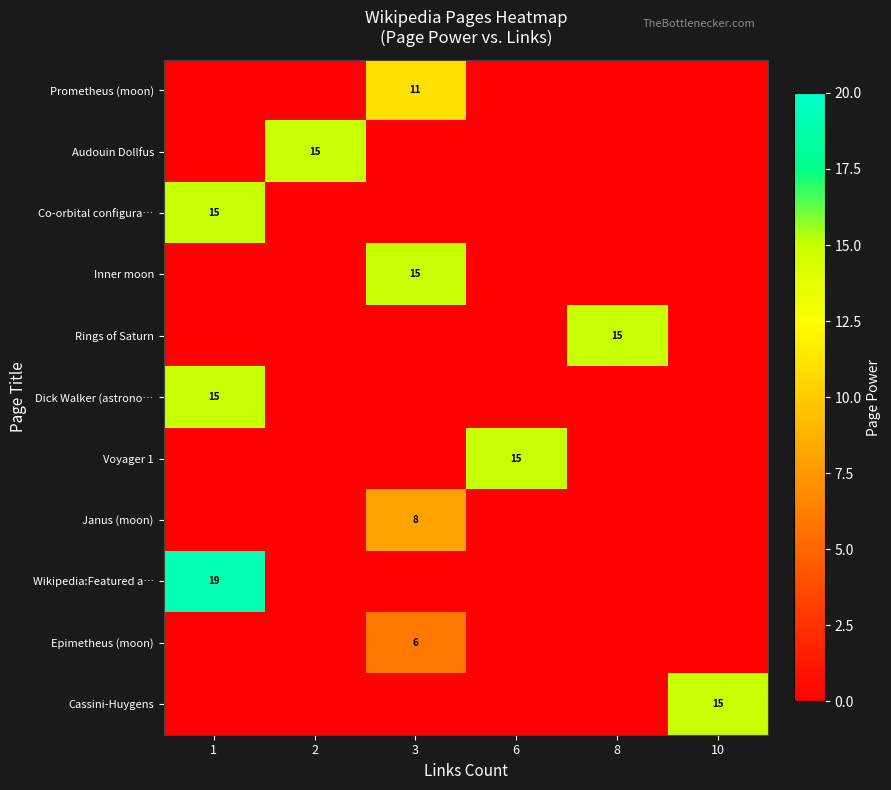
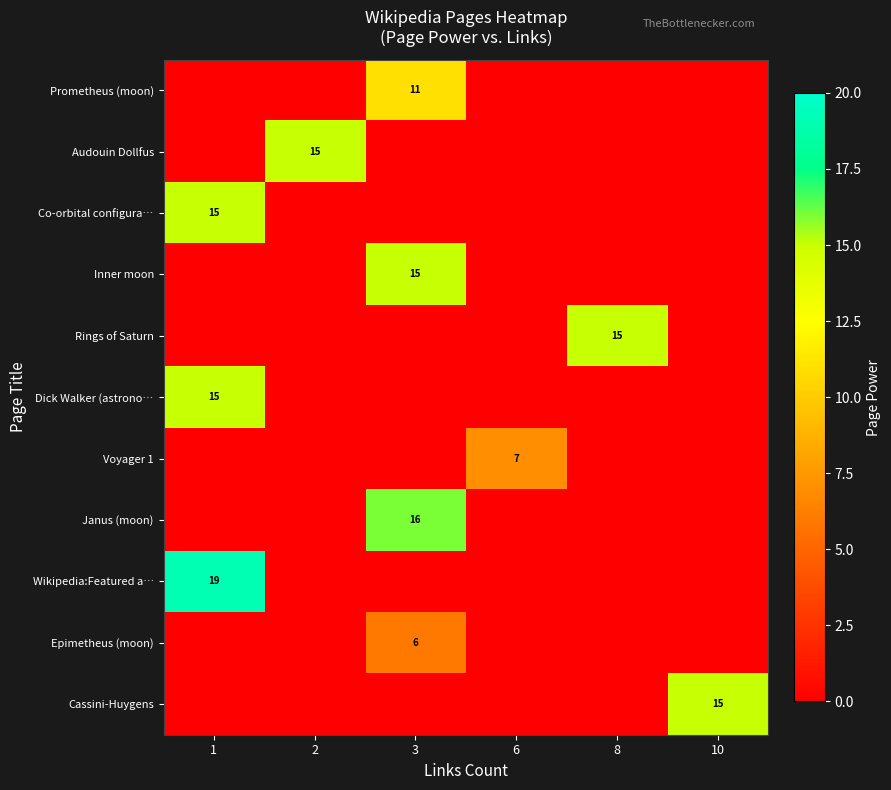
Voyager 1, 6: 15 -> 7
Janus (moon), 3: 8 -> 16
